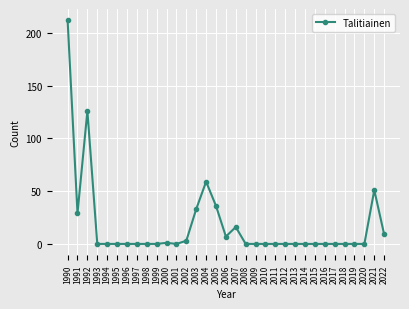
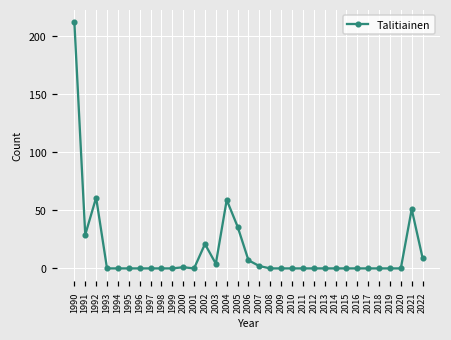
1992: 126 -> 61
2002: 3 -> 21
2003: 33 -> 4
2007: 16 -> 2
